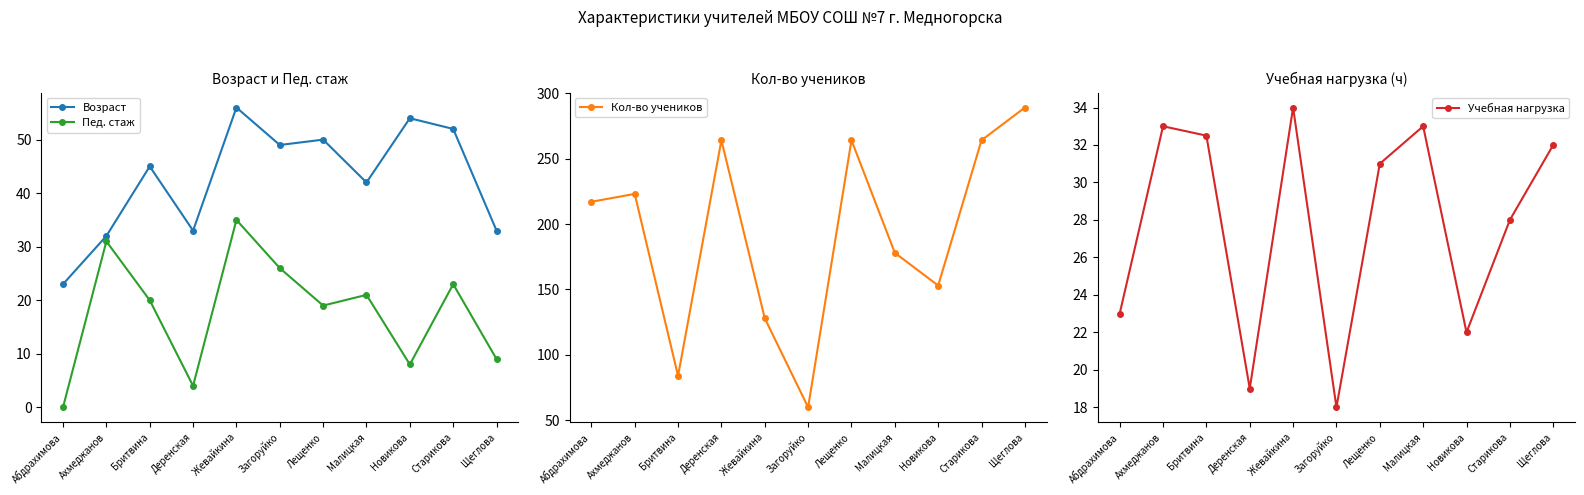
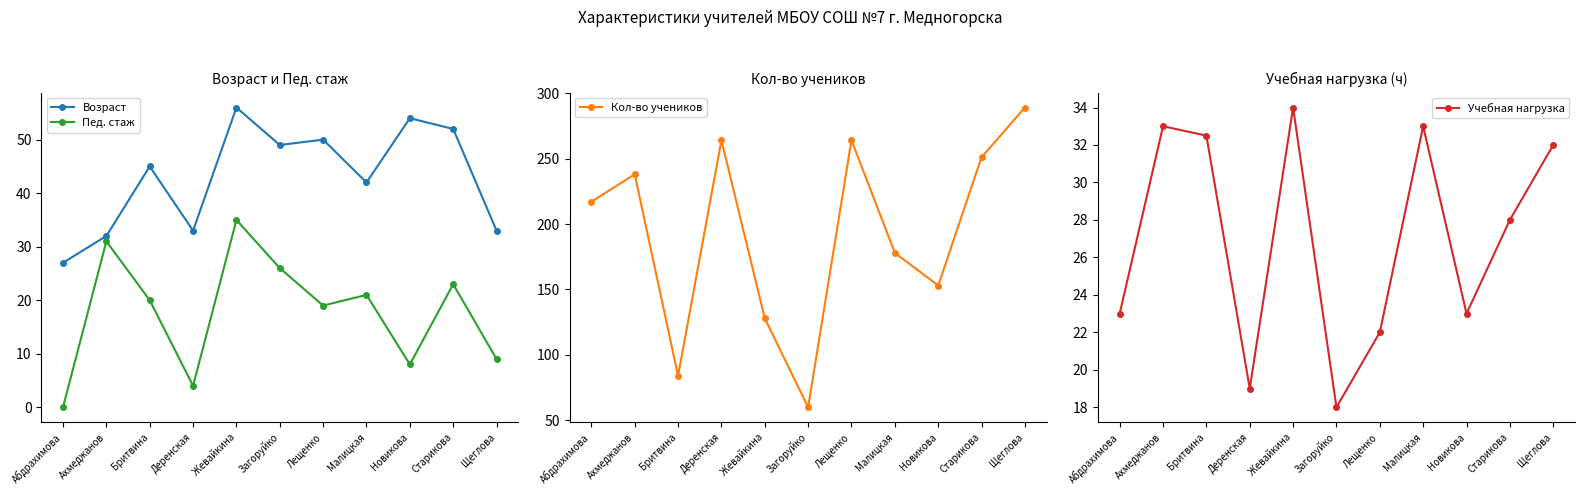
Возраст и Пед. стаж, Возраст, Абдрахимова: 23 -> 27
Кол-во учеников, Ахмеджанов: 223 -> 238
Кол-во учеников, Старикова: 264 -> 251
Учебная нагрузка (ч), Лещенко: 31 -> 22
Учебная нагрузка (ч), Новикова: 22 -> 23
